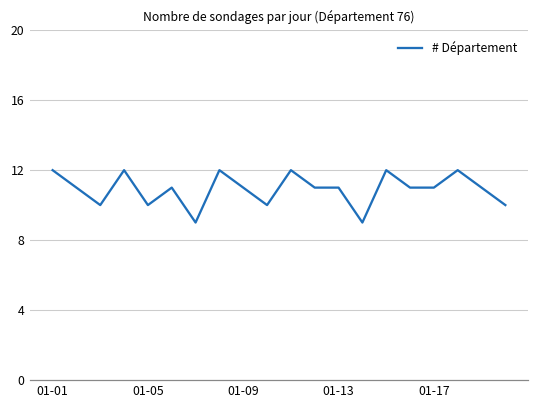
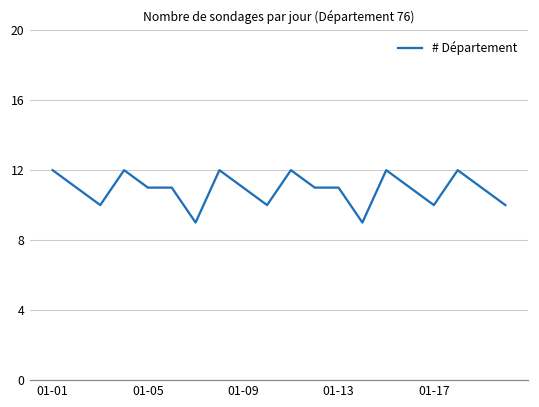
01-05: 10 -> 11
01-17: 11 -> 10
